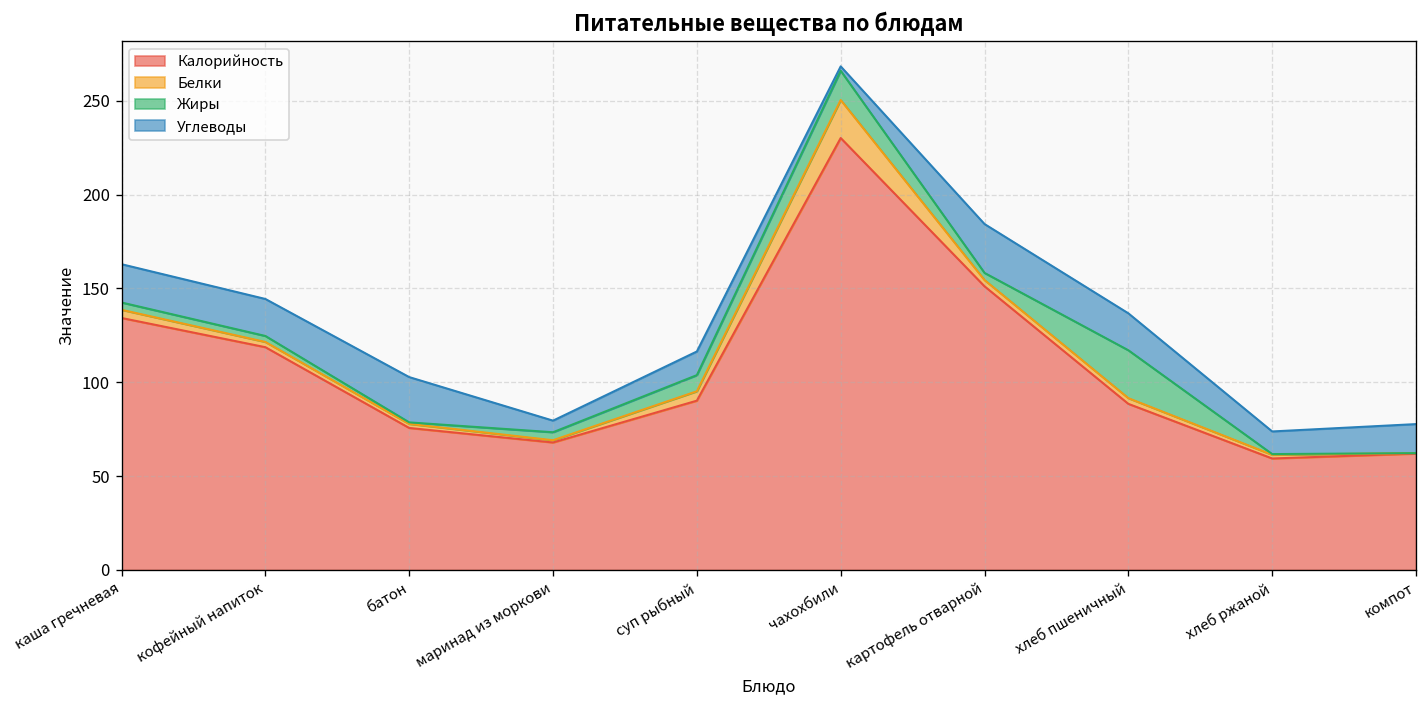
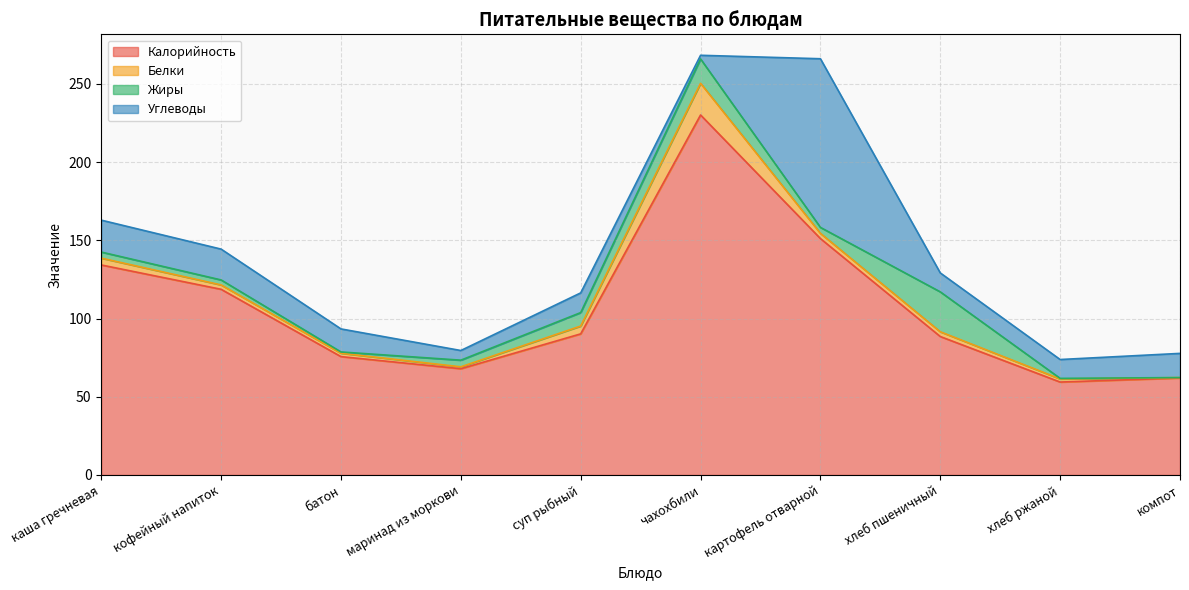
Углеводы, батон: 24 -> 15
Углеводы, картофель отварной: 26 -> 108
Углеводы, хлеб пшеничный: 20 -> 12
